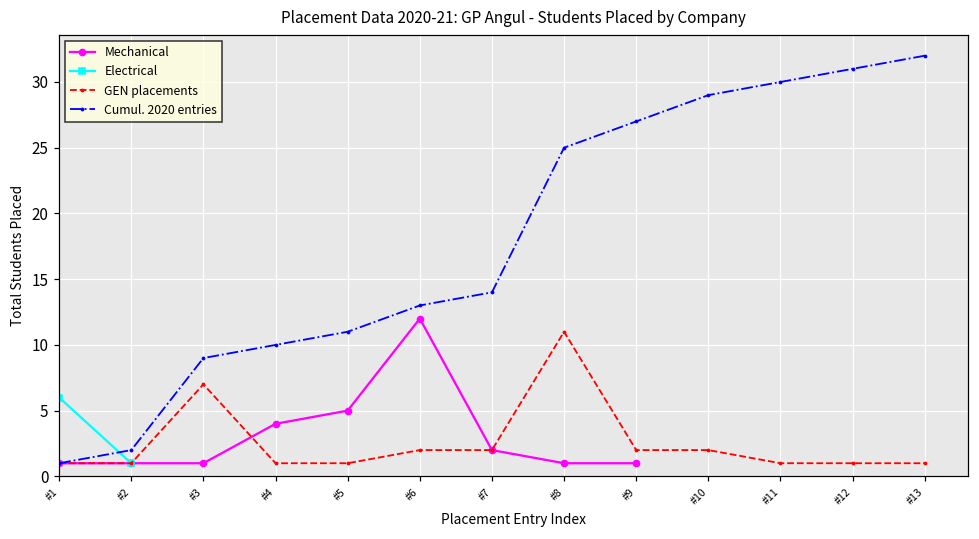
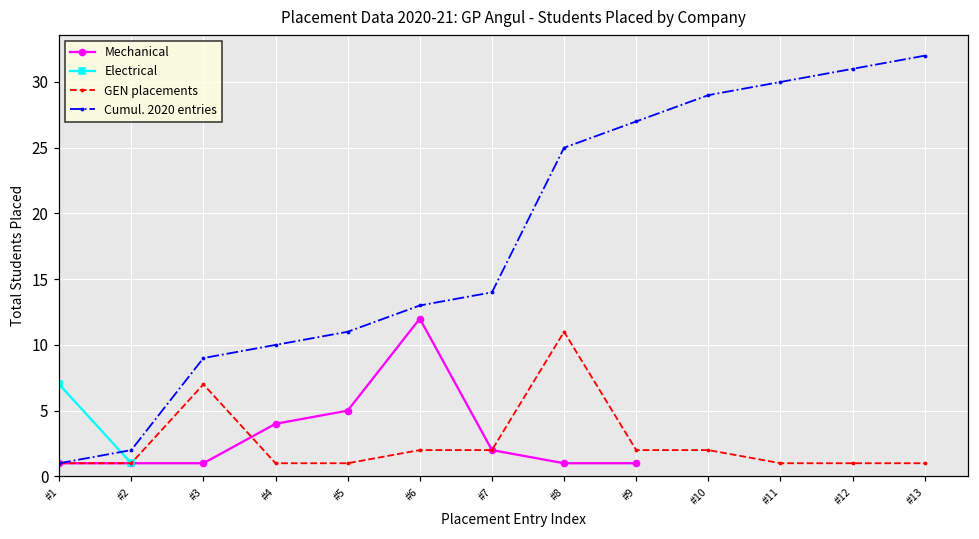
Electrical, #1: 6 -> 7
